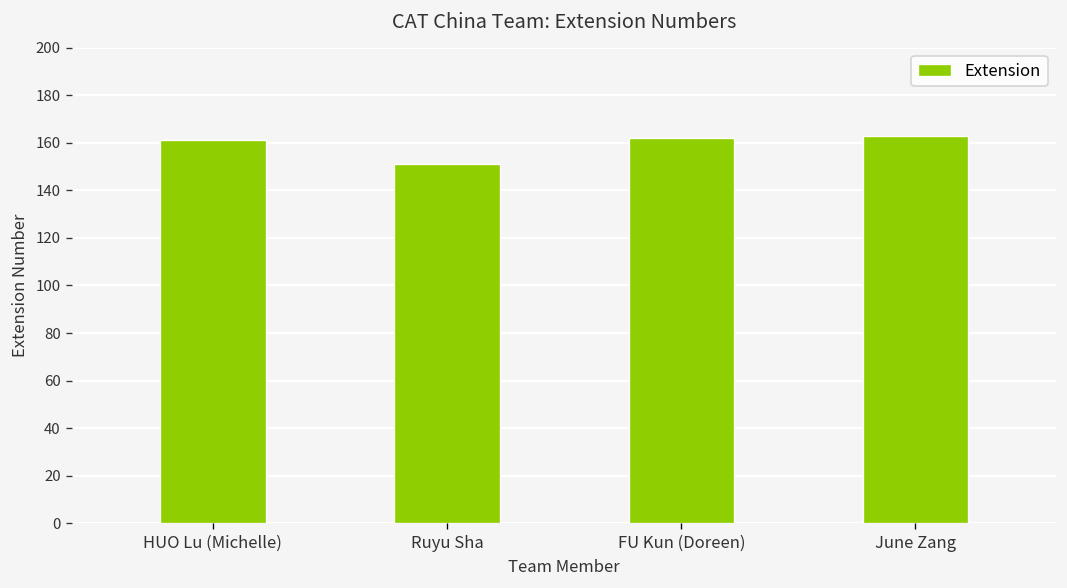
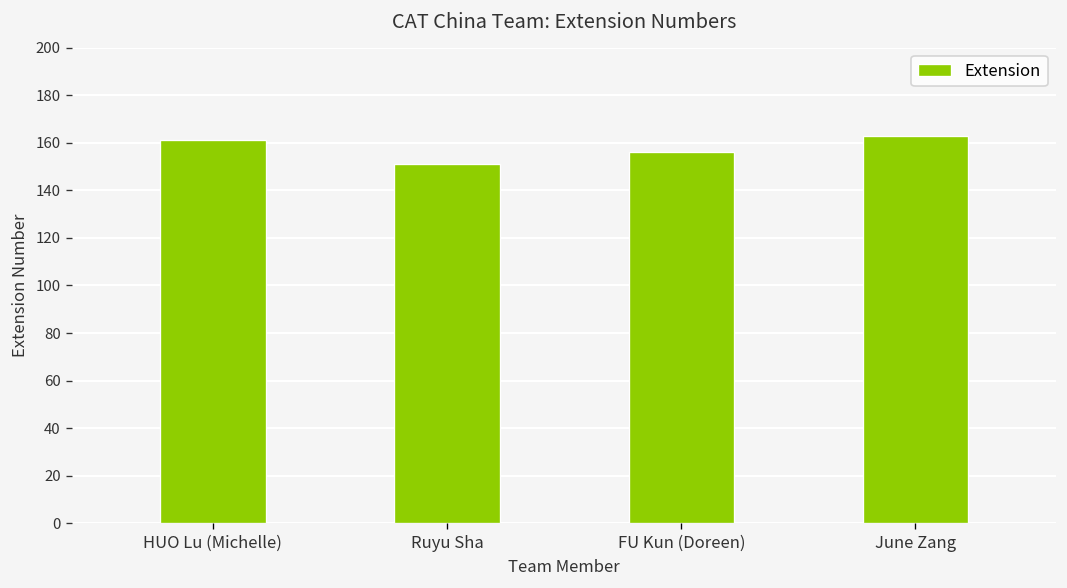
FU Kun (Doreen): 162 -> 156
